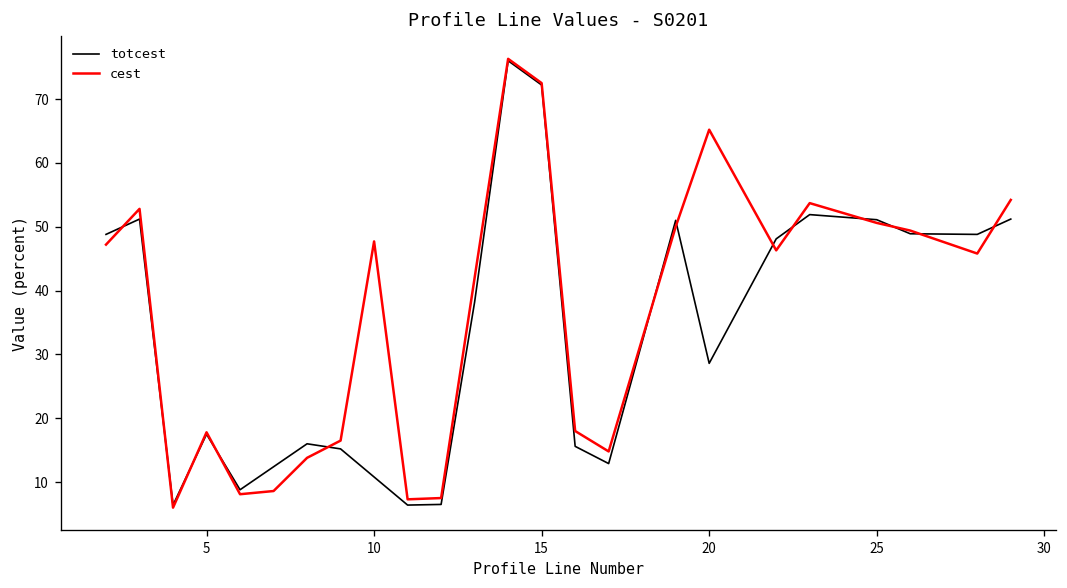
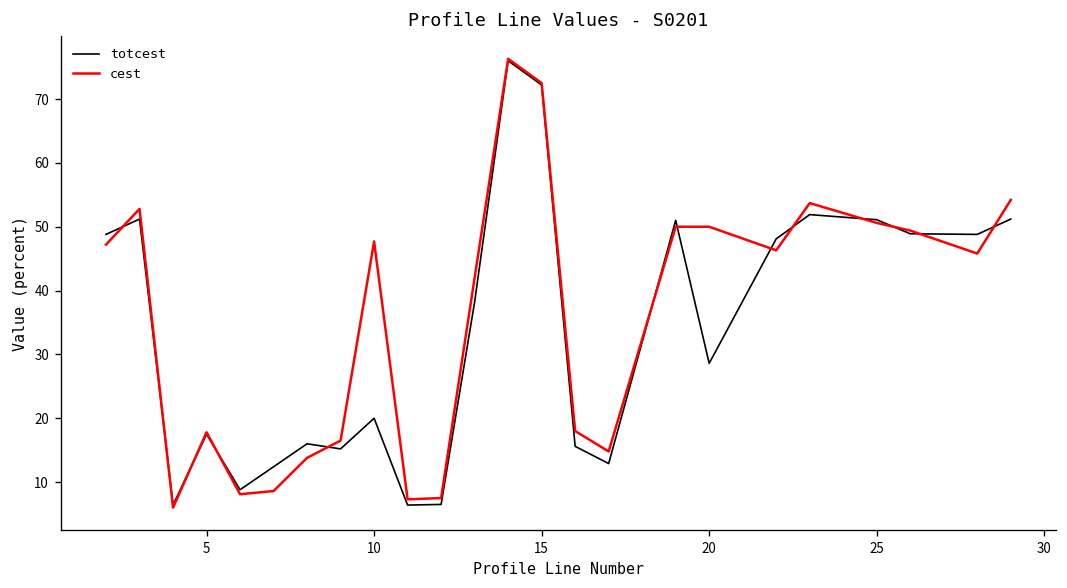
totcest, 10: 11 -> 20
cest, 20: 65 -> 50
